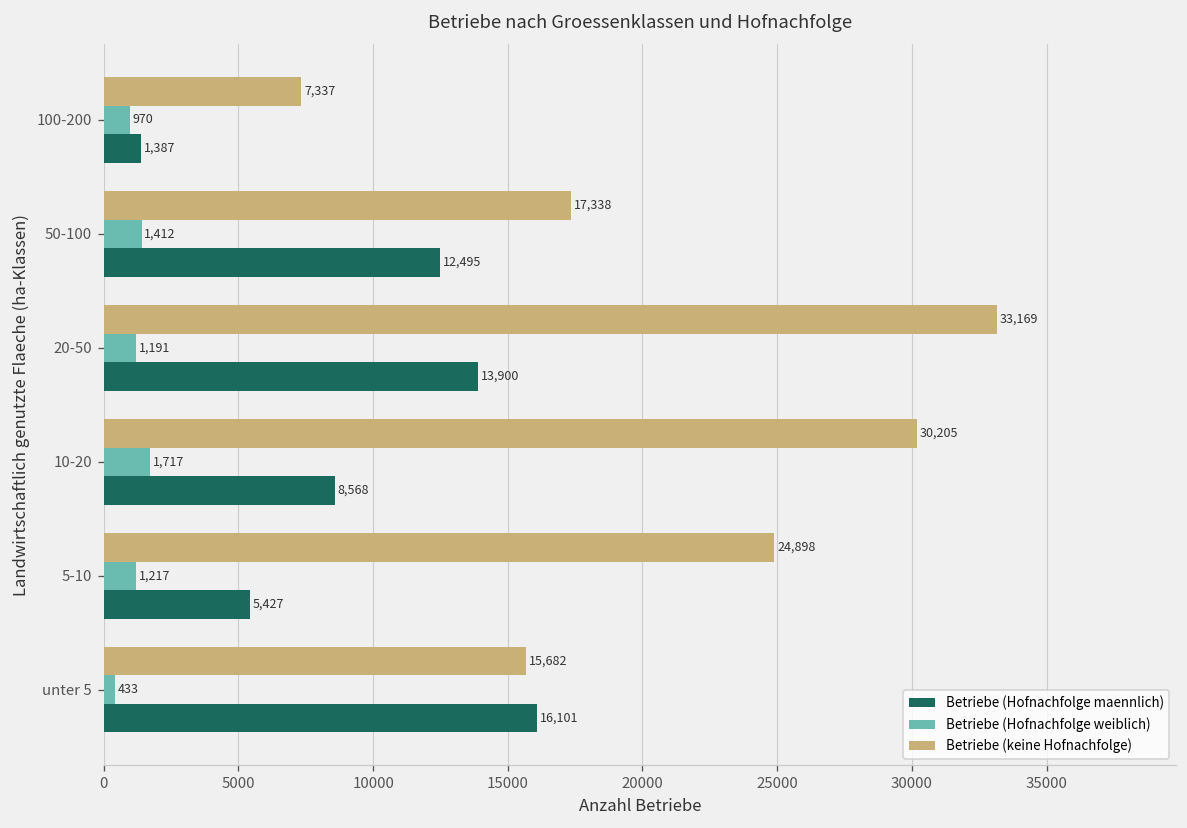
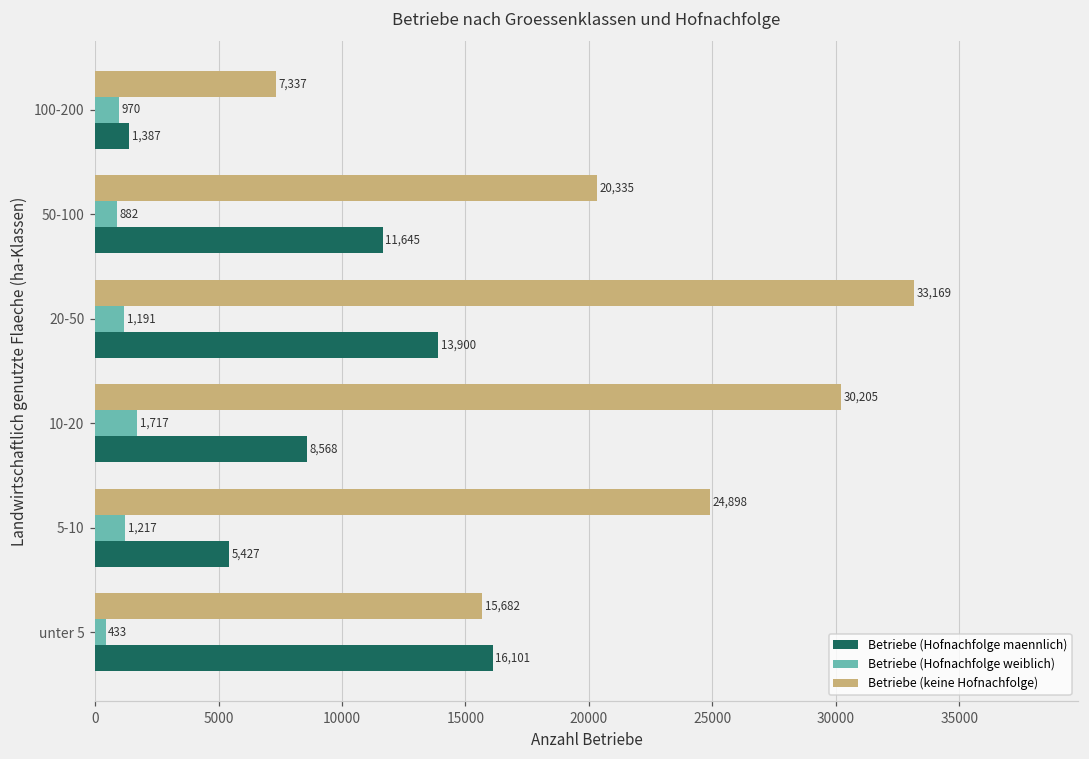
Betriebe (keine Hofnachfolge), 50-100: 17,338 -> 20,335
Betriebe (Hofnachfolge weiblich), 50-100: 1,412 -> 882
Betriebe (Hofnachfolge maennlich), 50-100: 12,495 -> 11,645
